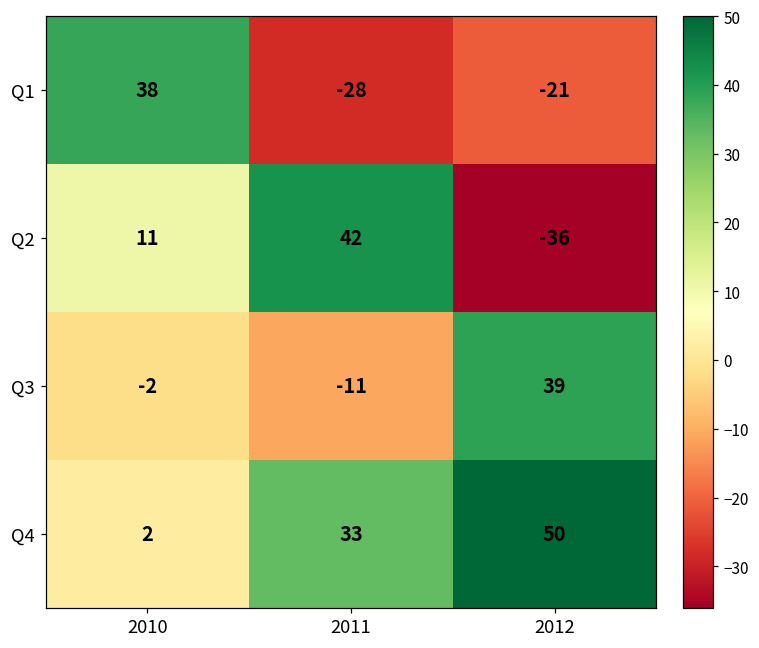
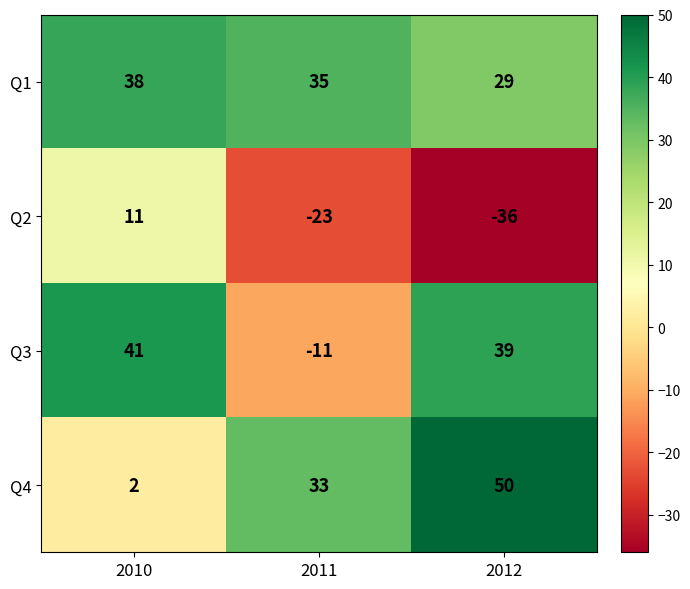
Q1, 2011: -28 -> 35
Q1, 2012: -21 -> 29
Q2, 2011: 42 -> -23
Q3, 2010: -2 -> 41
